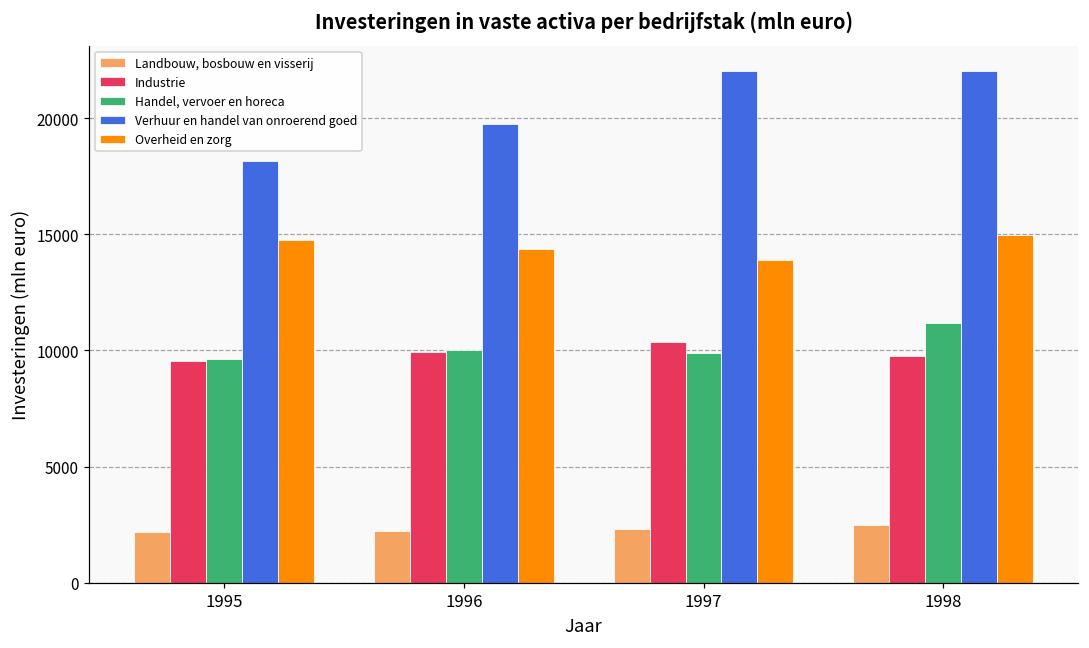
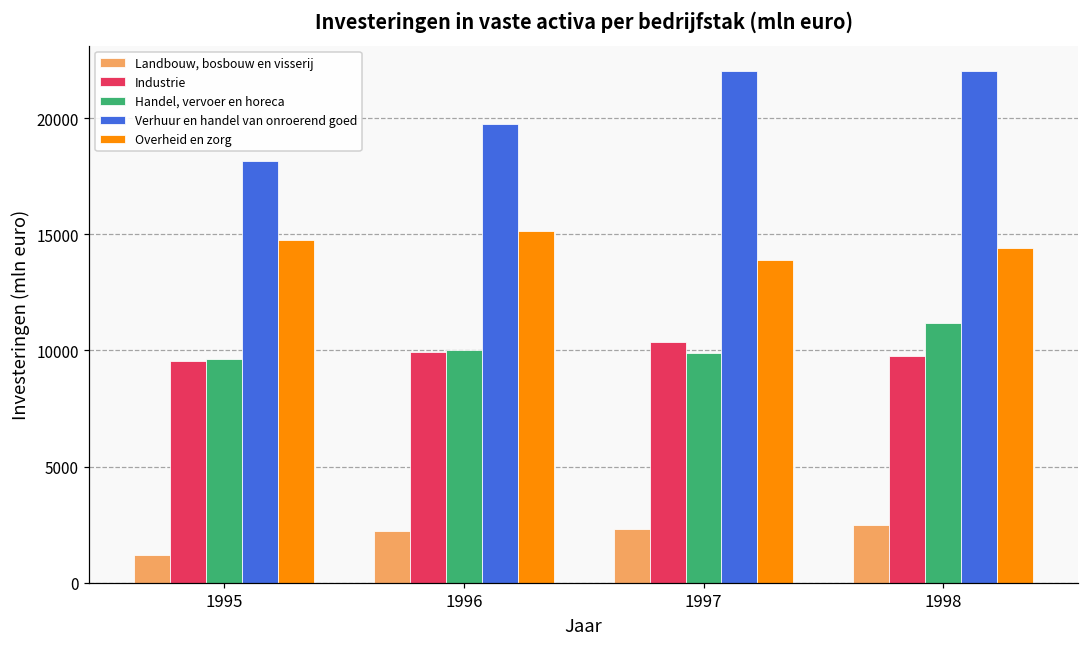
Landbouw, bosbouw en visserij, 1995: 2200 -> 1200
Overheid en zorg, 1996: 14400 -> 15100
Overheid en zorg, 1998: 15000 -> 14400
